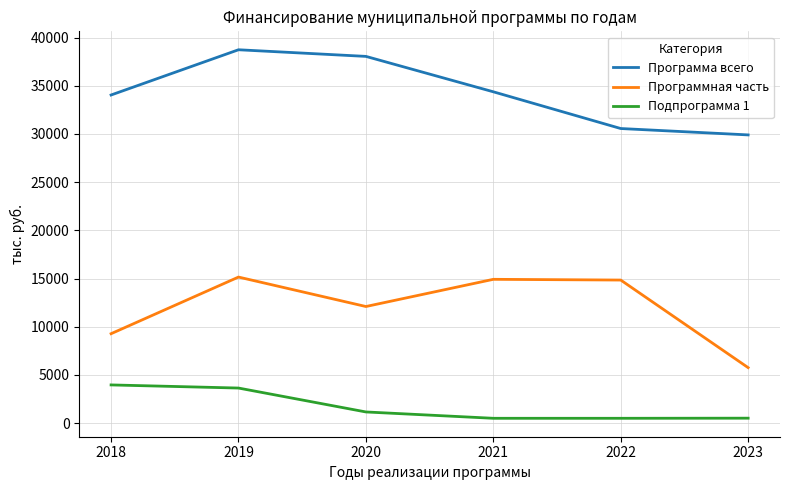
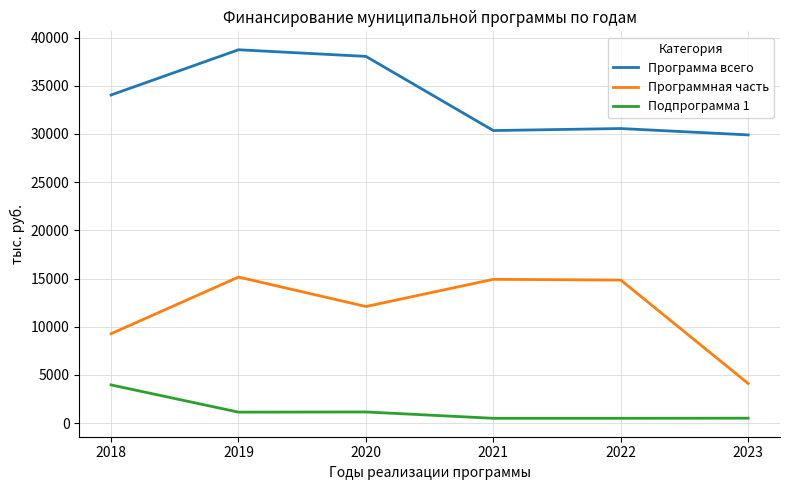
Подпрограмма 1, 2019: 4000 -> 1000
Программа всего, 2021: 34000 -> 30000
Программная часть, 2023: 6000 -> 4000
